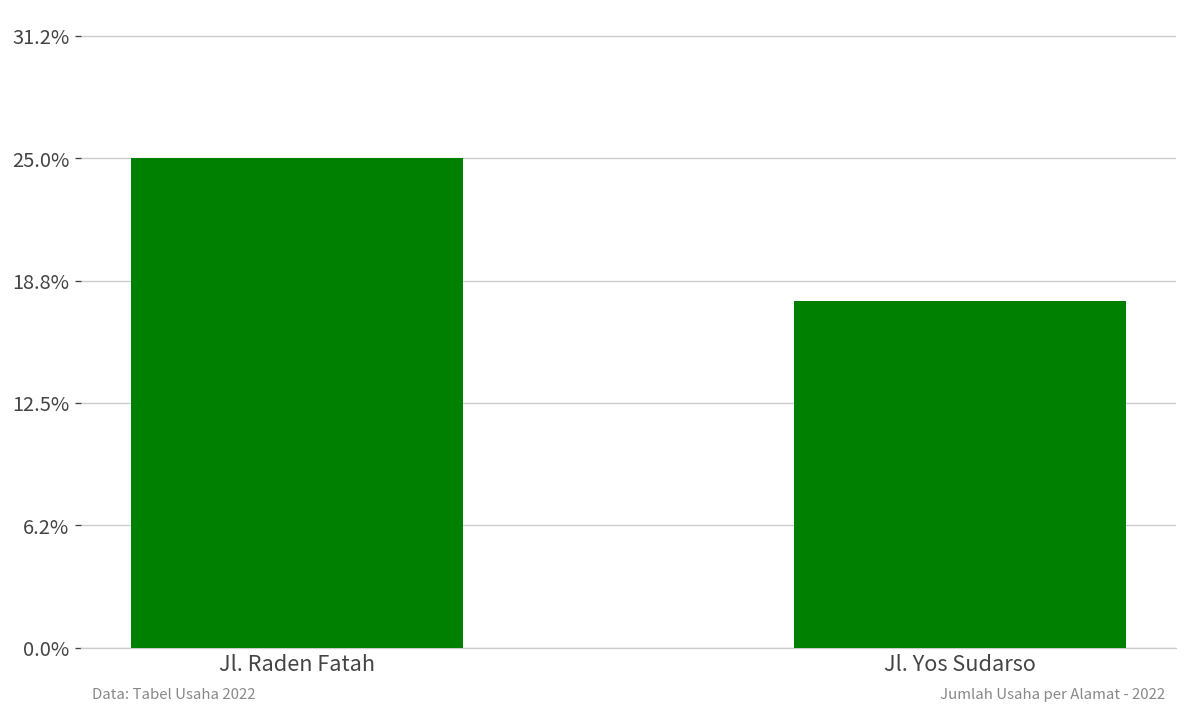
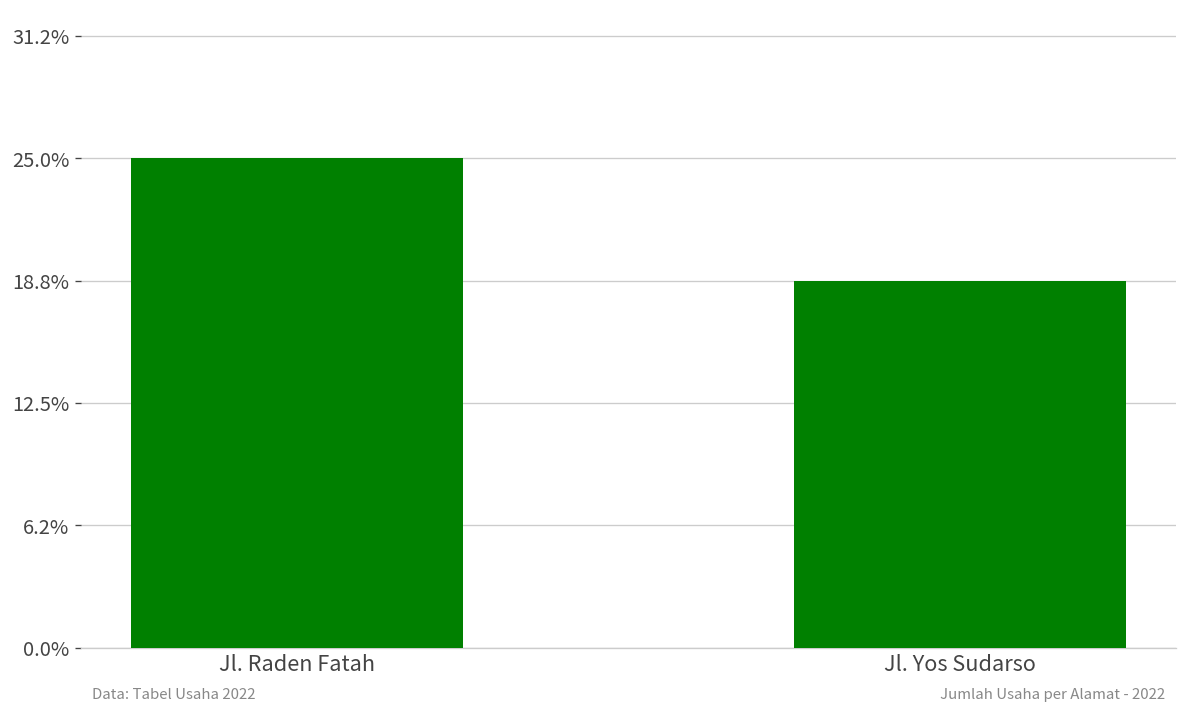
Jl. Yos Sudarso: 17.7% -> 18.7%
